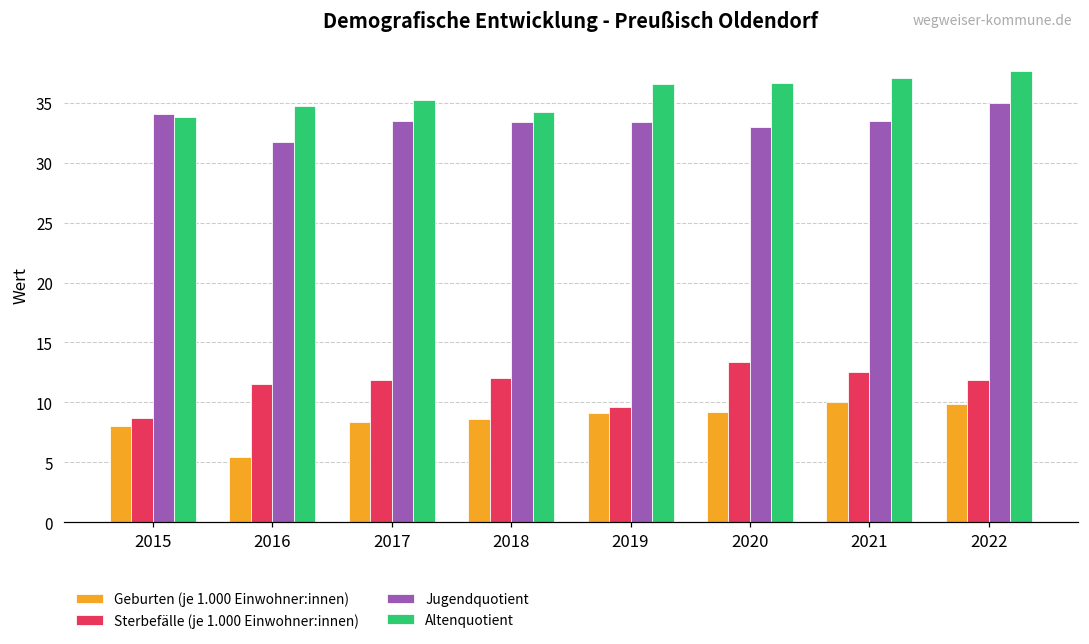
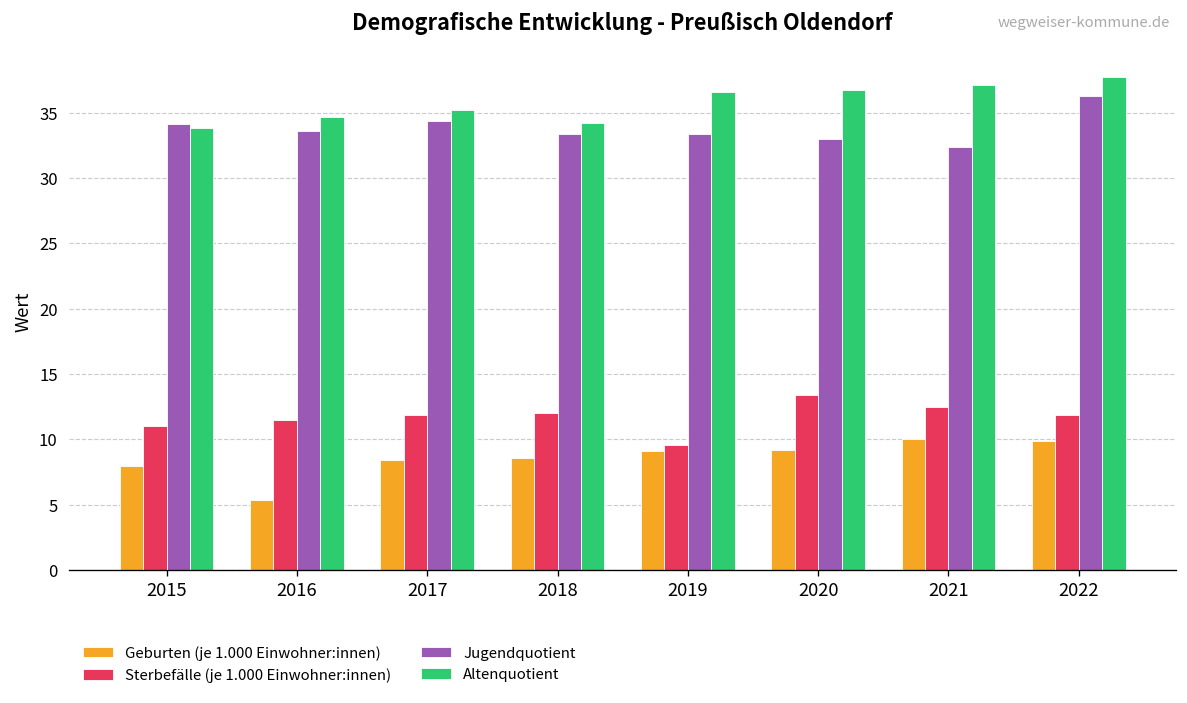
Sterbefälle (je 1.000 Einwohner:innen), 2015: 8.7 -> 11.0
Jugendquotient, 2016: 31.7 -> 33.6
Jugendquotient, 2017: 33.5 -> 34.4
Jugendquotient, 2021: 33.5 -> 32.4
Jugendquotient, 2022: 35.0 -> 36.3
